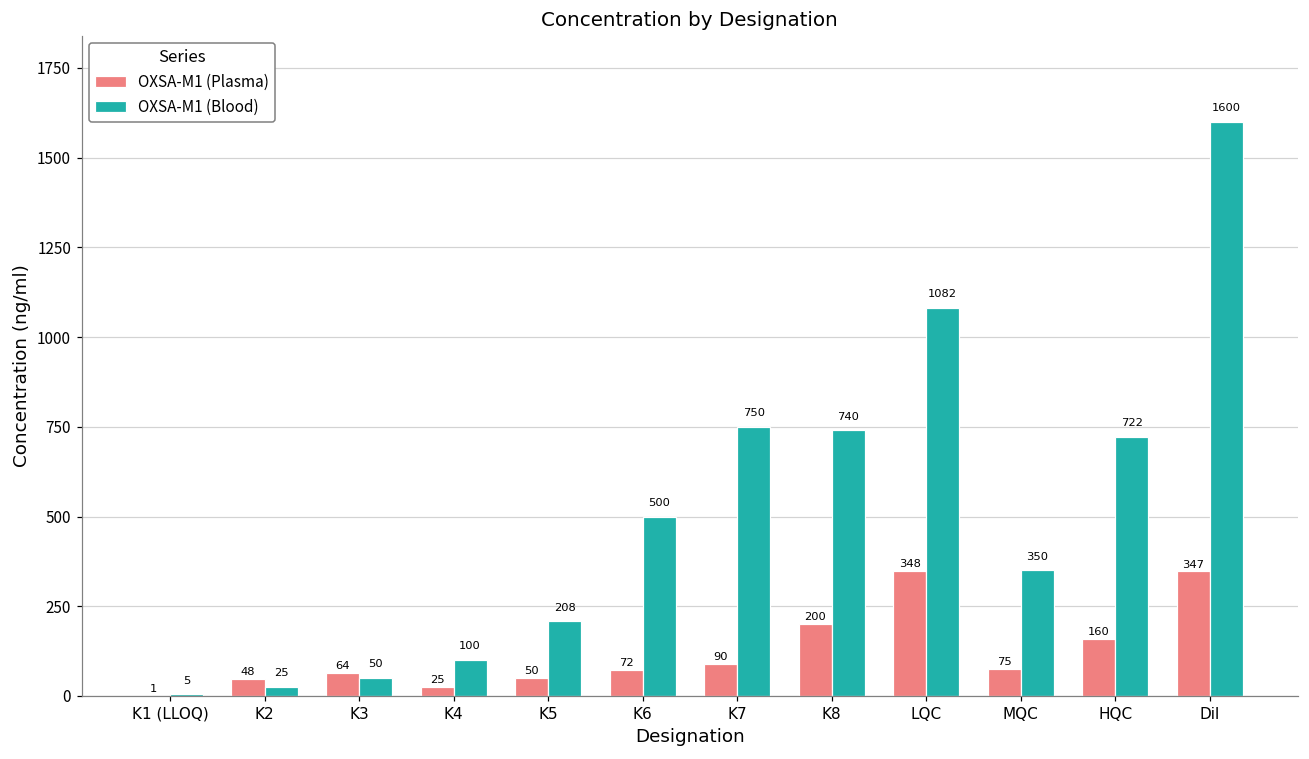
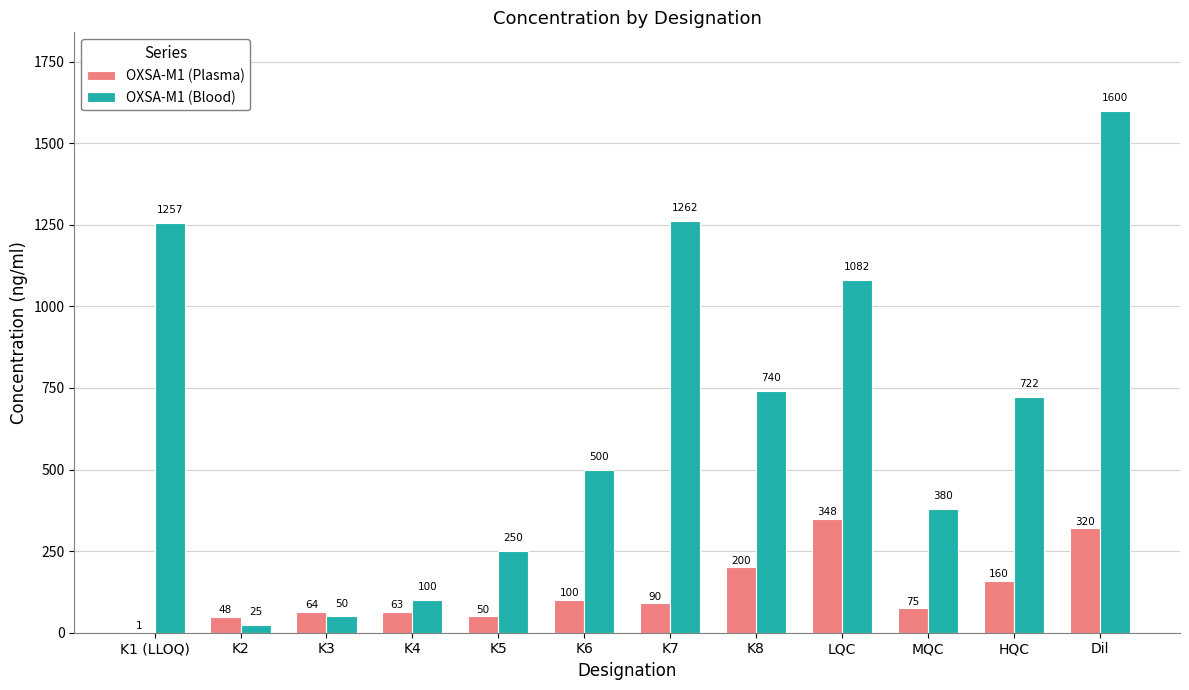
OXSA-M1 (Blood), K1 (LLOQ): 5 -> 1257
OXSA-M1 (Plasma), K4: 25 -> 63
OXSA-M1 (Blood), K5: 208 -> 250
OXSA-M1 (Plasma), K6: 72 -> 100
OXSA-M1 (Blood), K7: 750 -> 1262
OXSA-M1 (Blood), MQC: 350 -> 380
OXSA-M1 (Plasma), Dil: 347 -> 320
